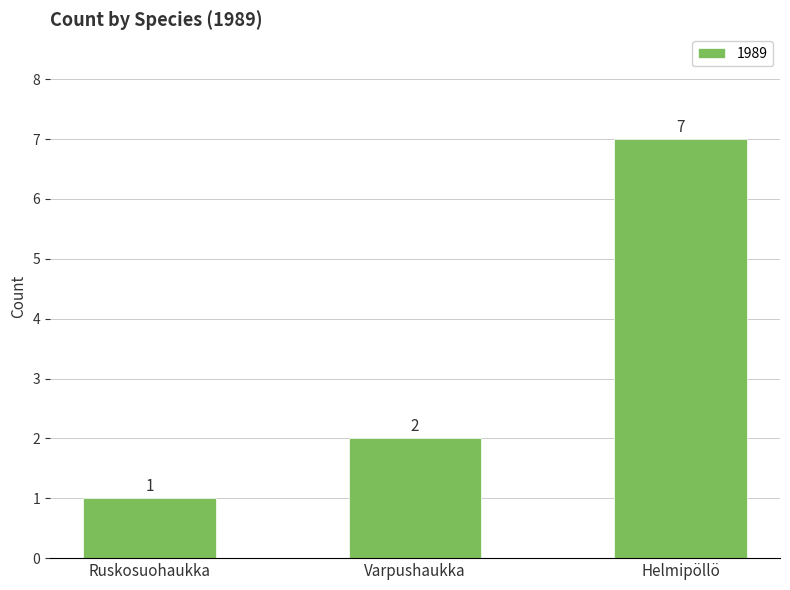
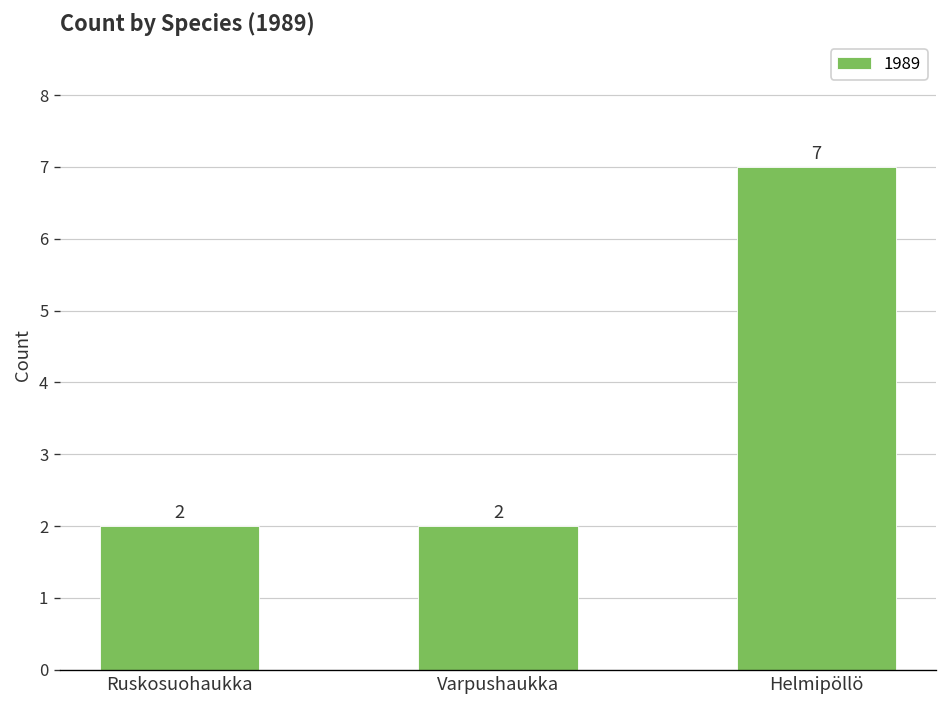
Ruskosuohaukka: 1 -> 2
